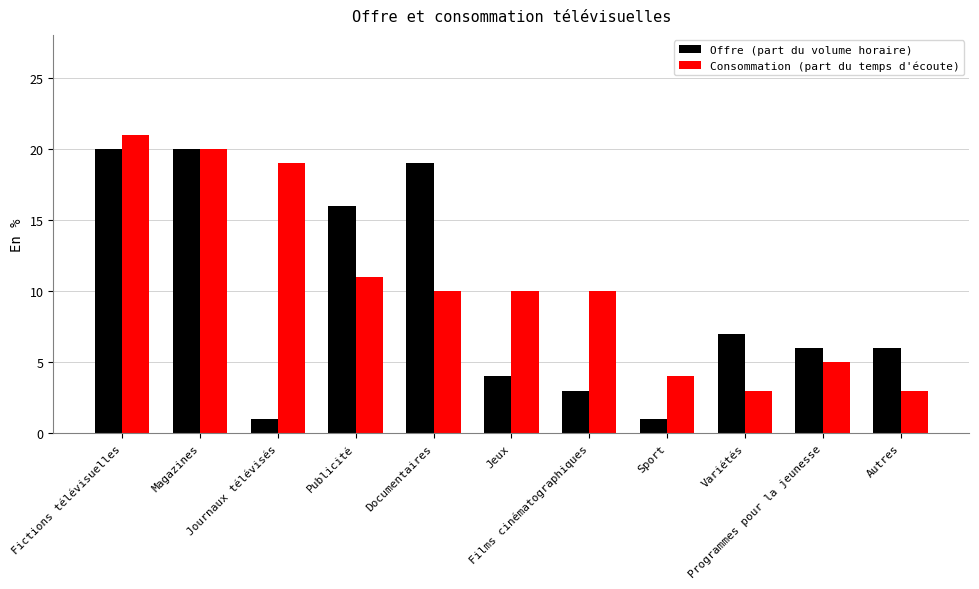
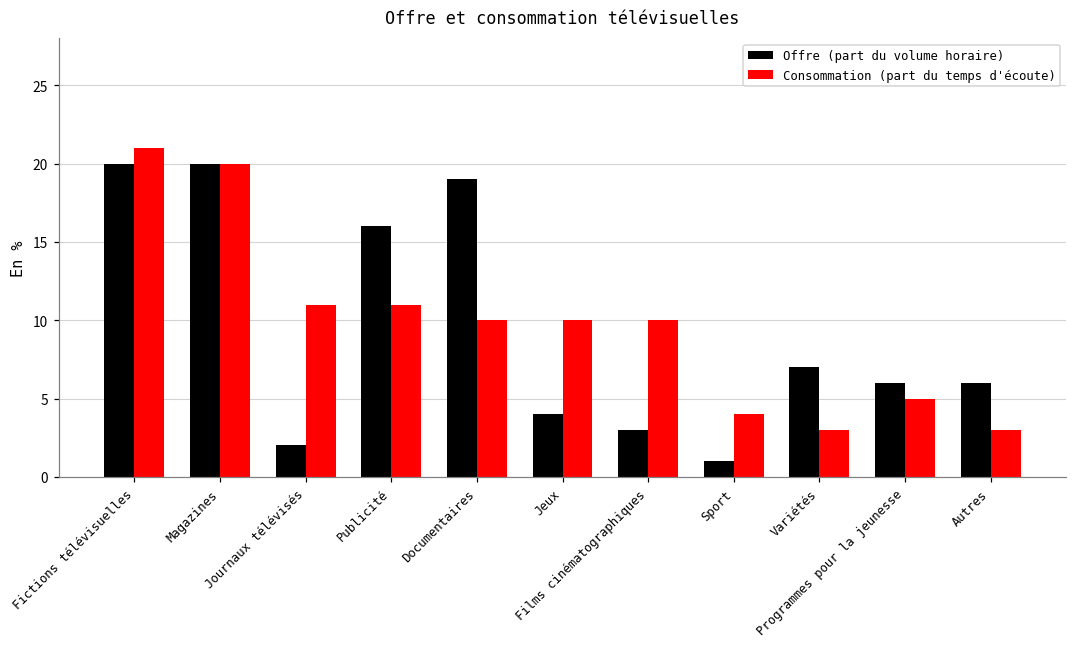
Offre (part du volume horaire), Journaux télévisés: 1 -> 2
Consommation (part du temps d'écoute), Journaux télévisés: 19 -> 11
